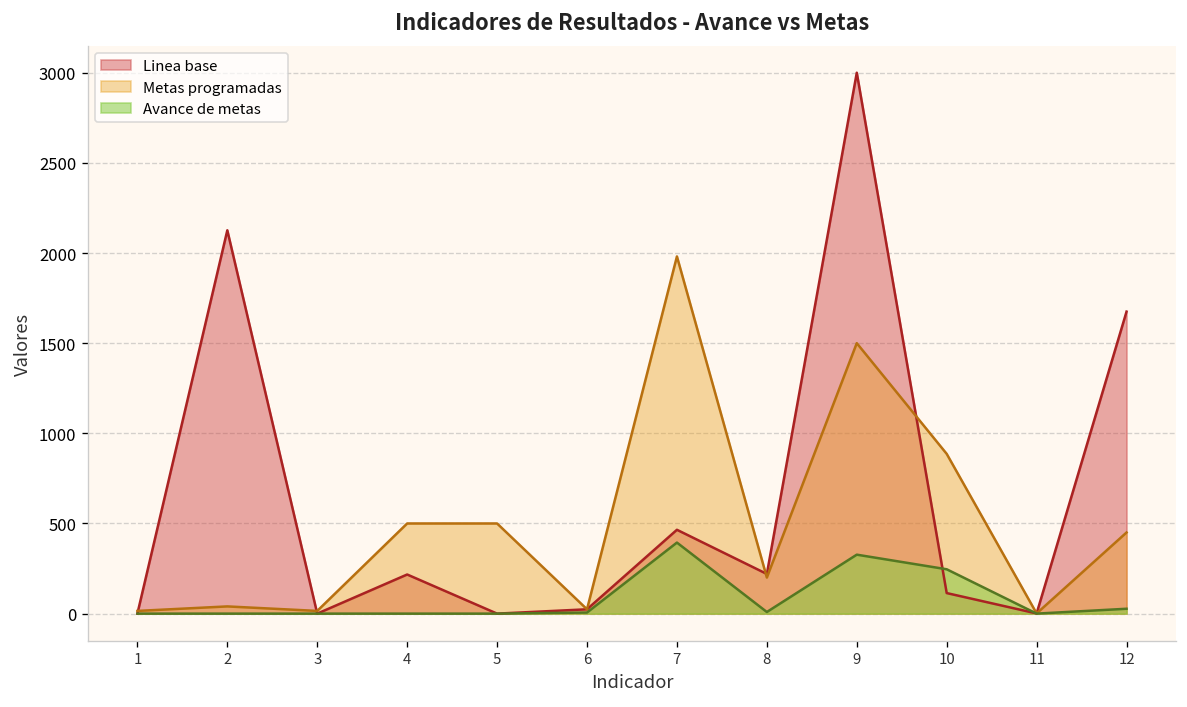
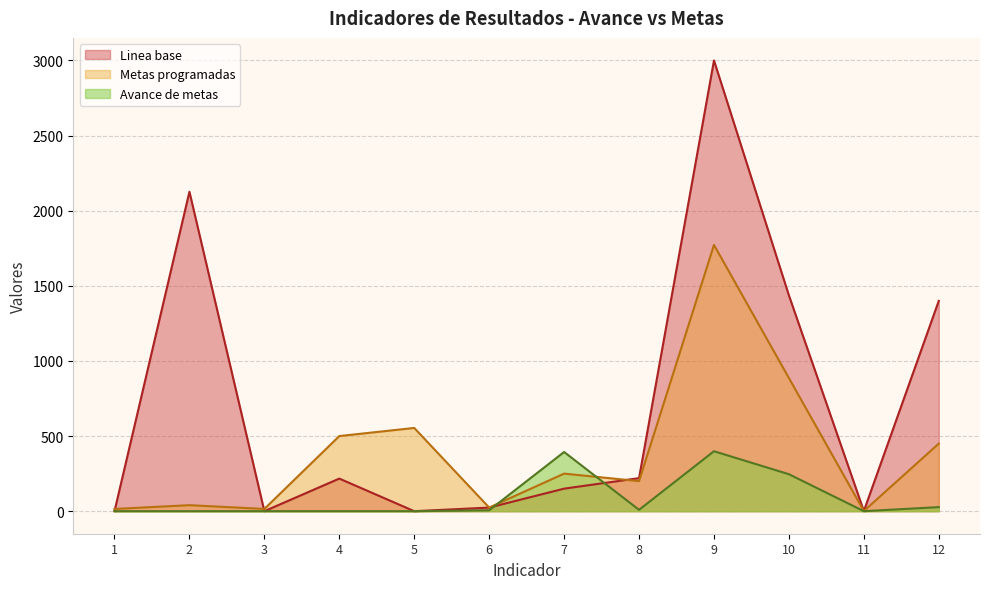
Metas programadas, 5: 500 -> 550
Linea base, 7: 470 -> 150
Metas programadas, 7: 1980 -> 250
Metas programadas, 9: 1500 -> 1770
Avance de metas, 9: 330 -> 400
Linea base, 10: 110 -> 1440
Linea base, 12: 1680 -> 1400
